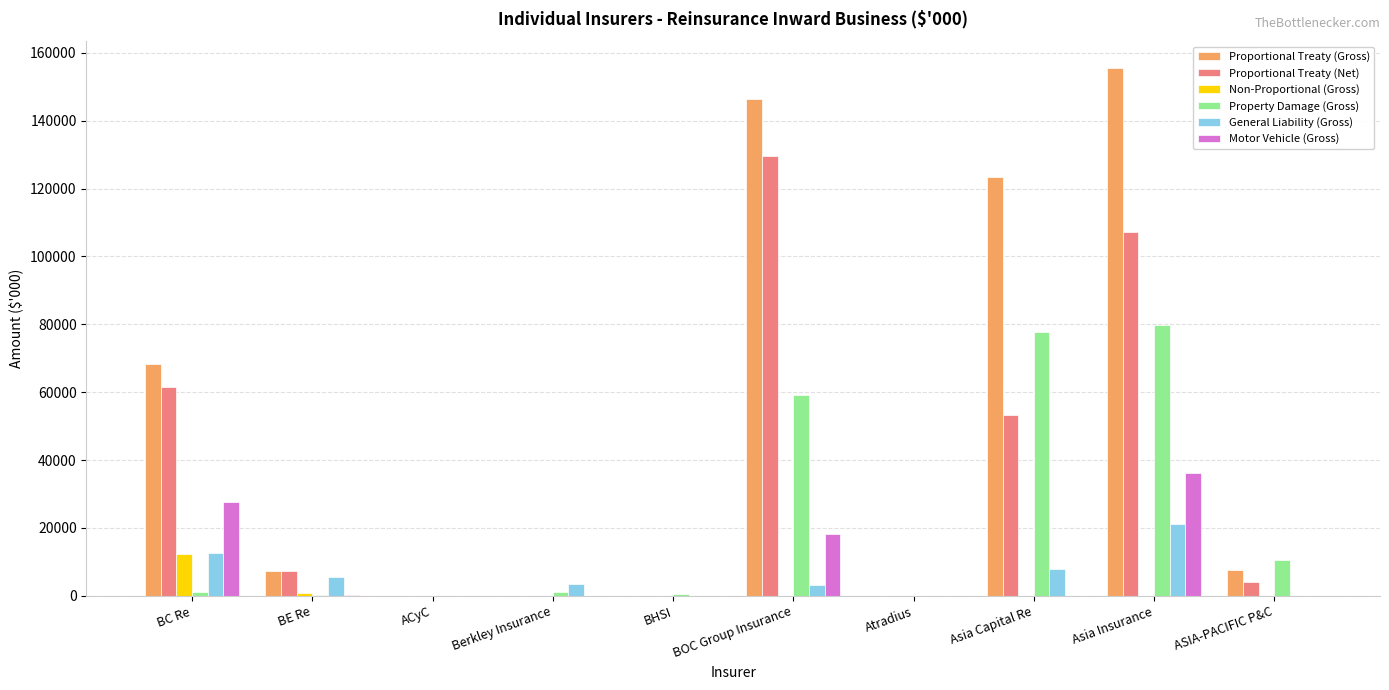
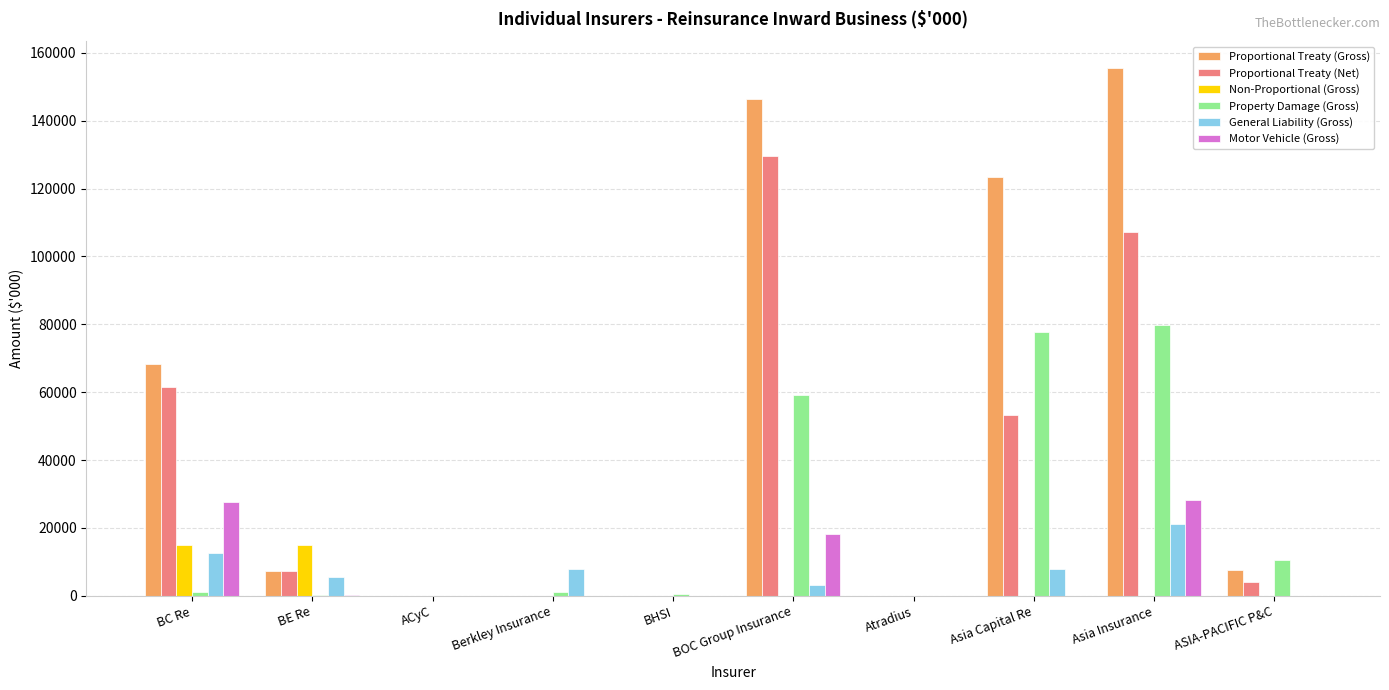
Non-Proportional (Gross), BC Re: 12000 -> 15000
Non-Proportional (Gross), BE Re: 1000 -> 15000
General Liability (Gross), Berkley Insurance: 4000 -> 8000
Motor Vehicle (Gross), Asia Insurance: 36000 -> 28000
